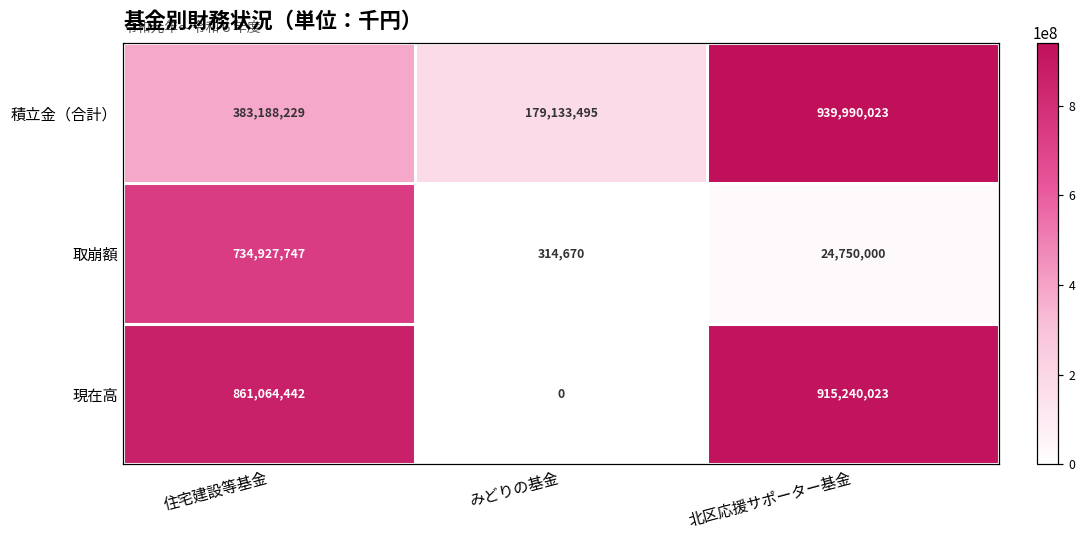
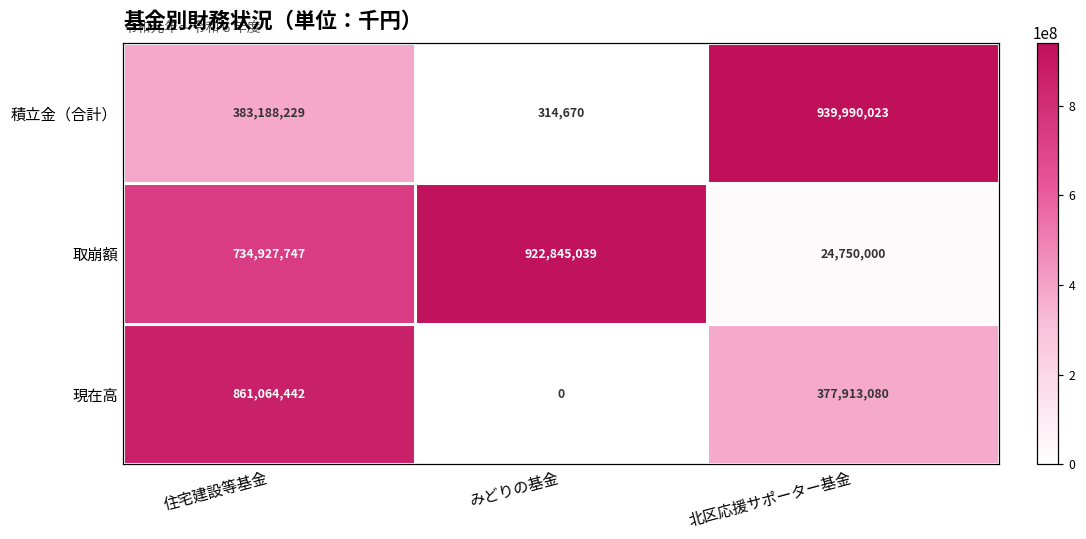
積立金（合計）, みどりの基金: 179,133,495 -> 314,670
取崩額, みどりの基金: 314,670 -> 922,845,039
現在高, 北区応援サポーター基金: 915,240,023 -> 377,913,080
